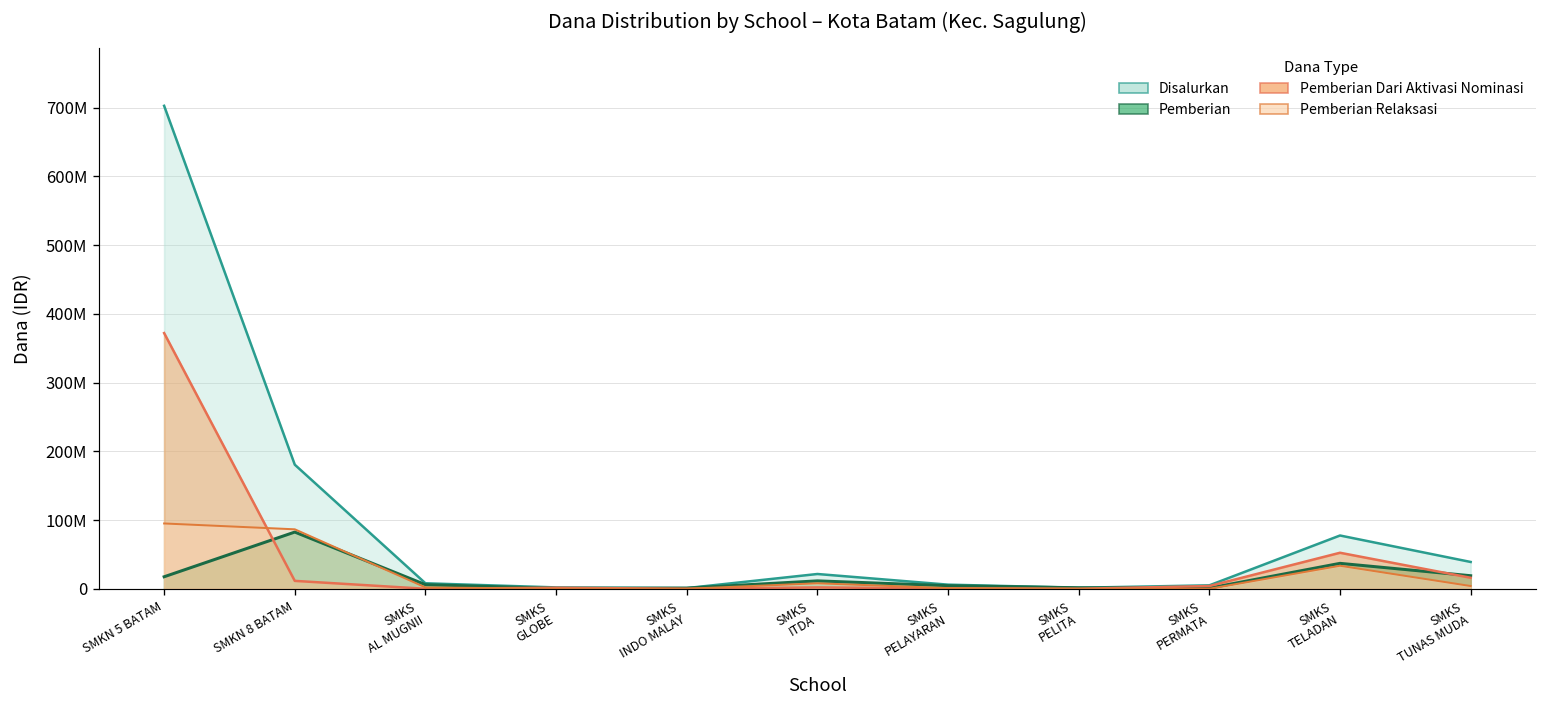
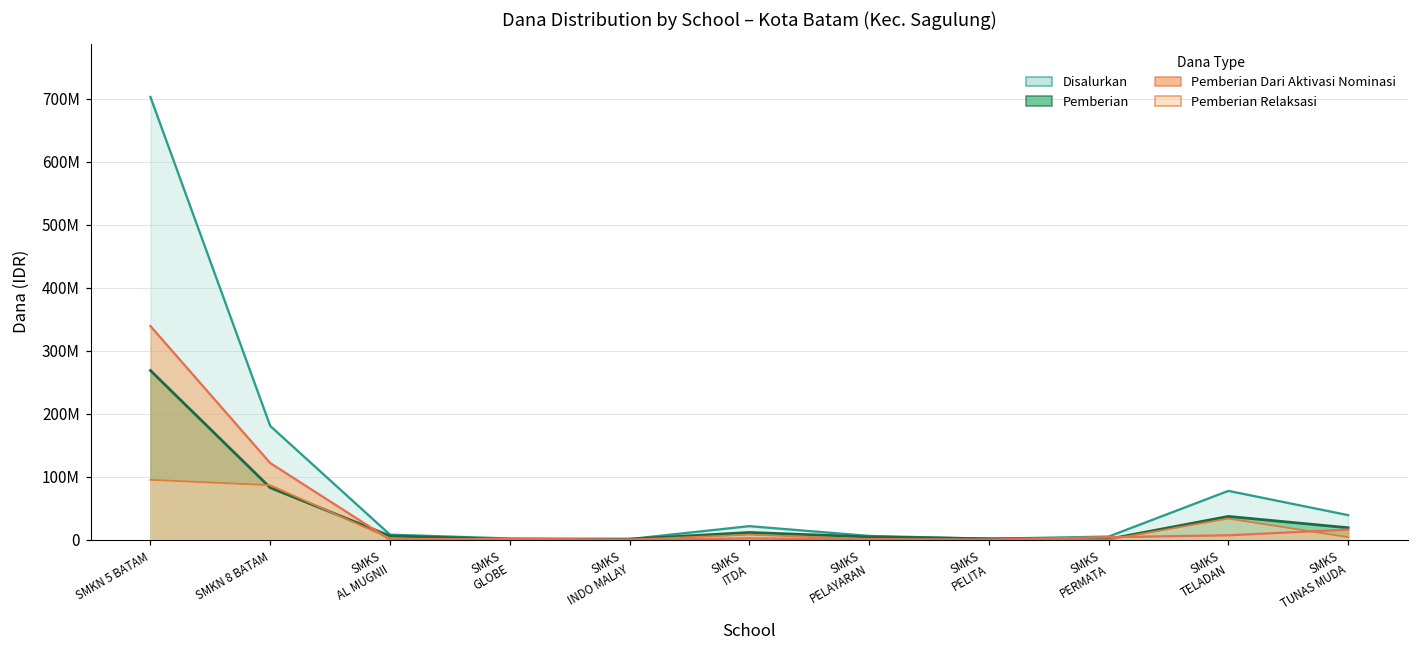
Pemberian, SMKN 5 BATAM: 20000000 -> 270000000
Pemberian Dari Aktivasi Nominasi, SMKN 5 BATAM: 370000000 -> 340000000
Pemberian Dari Aktivasi Nominasi, SMKN 8 BATAM: 10000000 -> 120000000
Pemberian Dari Aktivasi Nominasi, SMKS TELADAN: 50000000 -> 10000000
